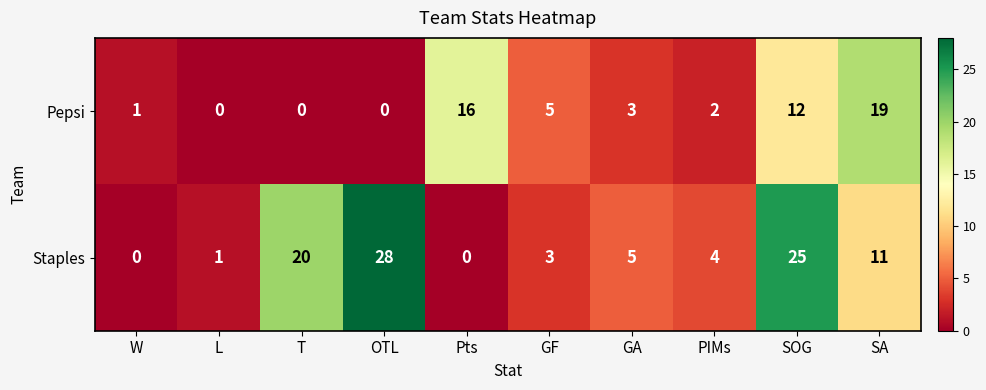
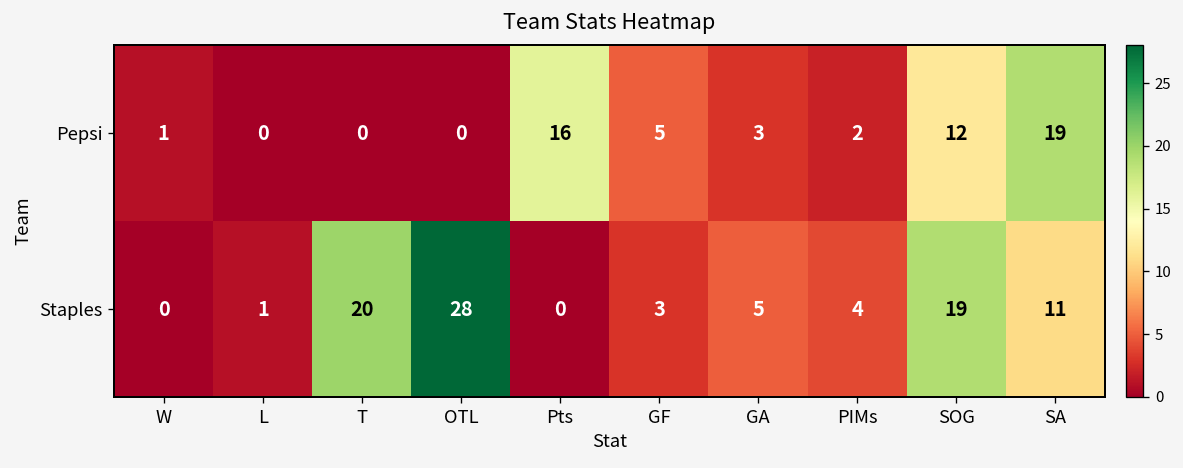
Staples, SOG: 25 -> 19
